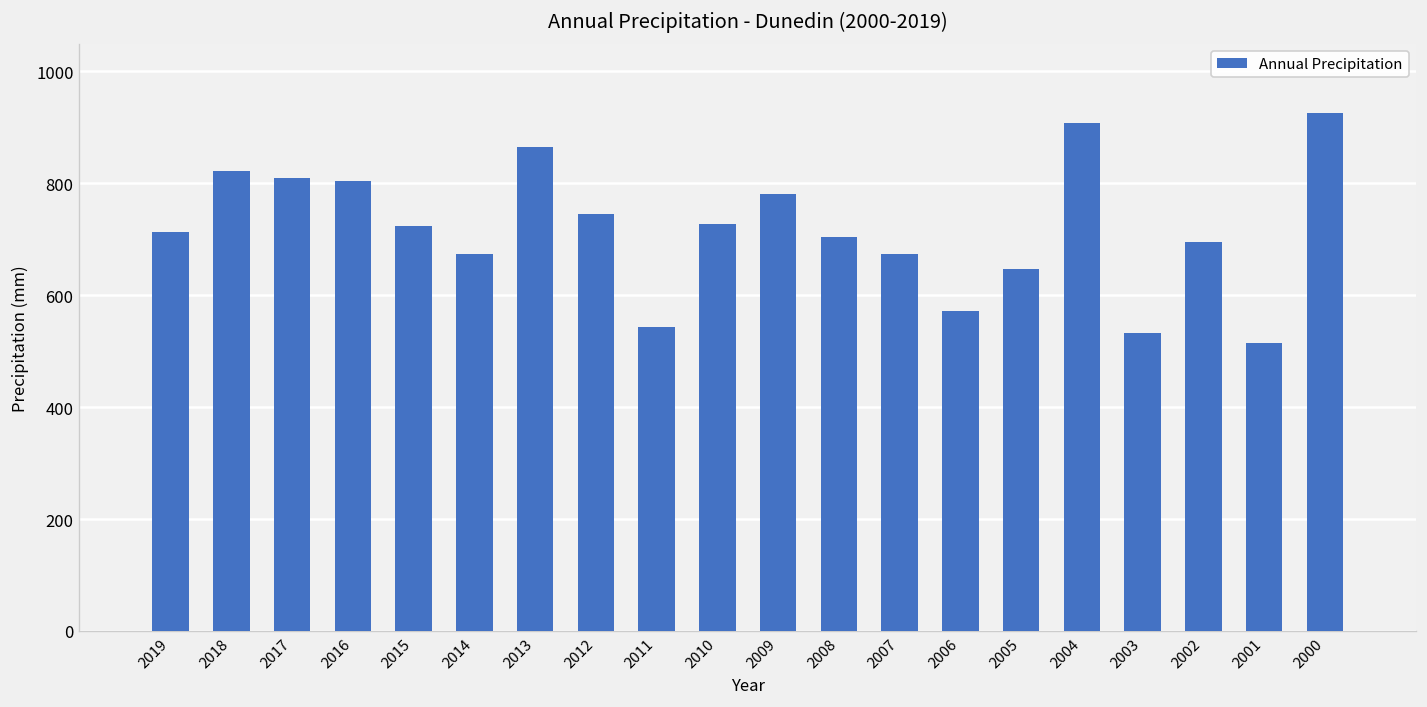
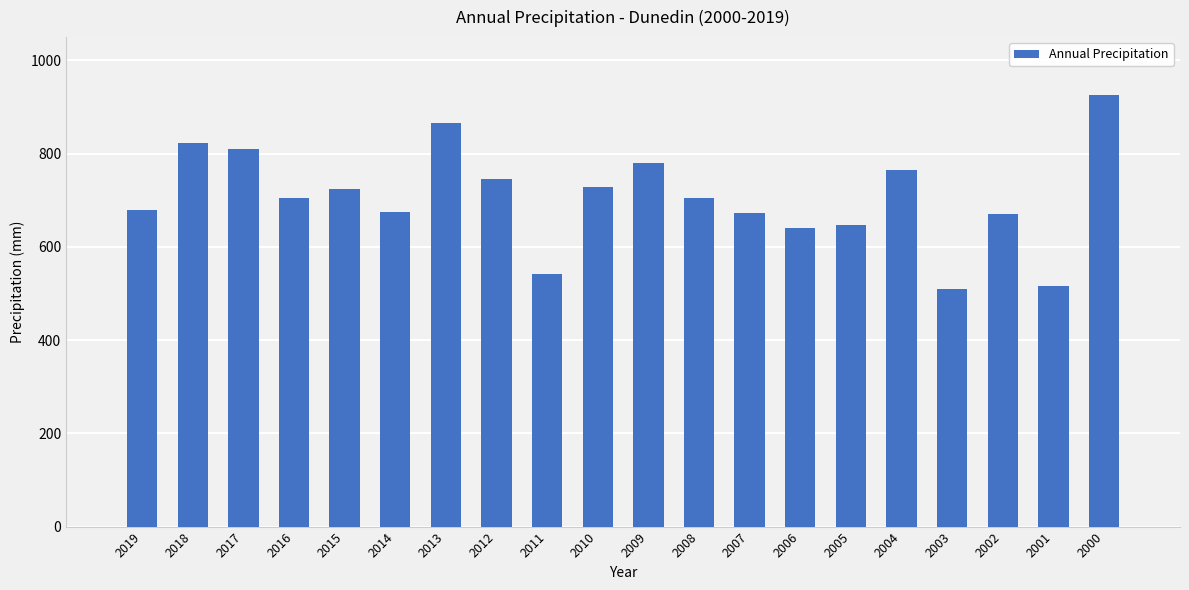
2019: 710 -> 680
2016: 800 -> 700
2006: 570 -> 640
2004: 910 -> 770
2003: 530 -> 510
2002: 700 -> 670
